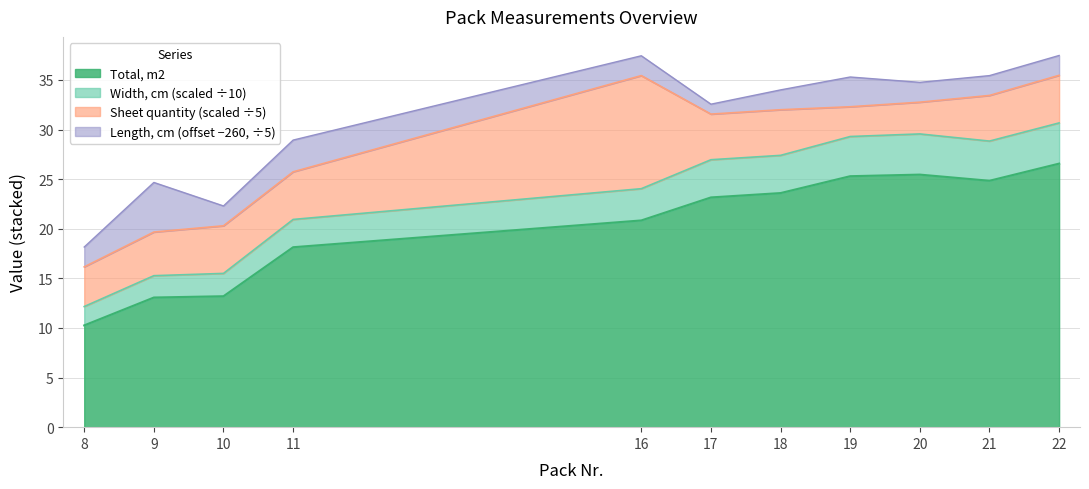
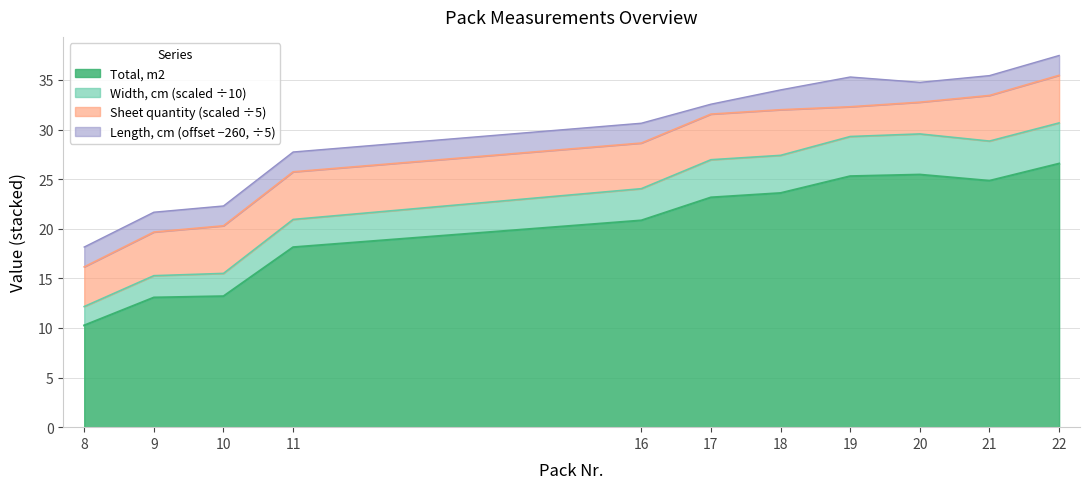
Length, cm (offset −260, ÷5), 9: 5 -> 2
Length, cm (offset −260, ÷5), 11: 3 -> 2
Sheet quantity (scaled ÷5), 16: 11 -> 5
